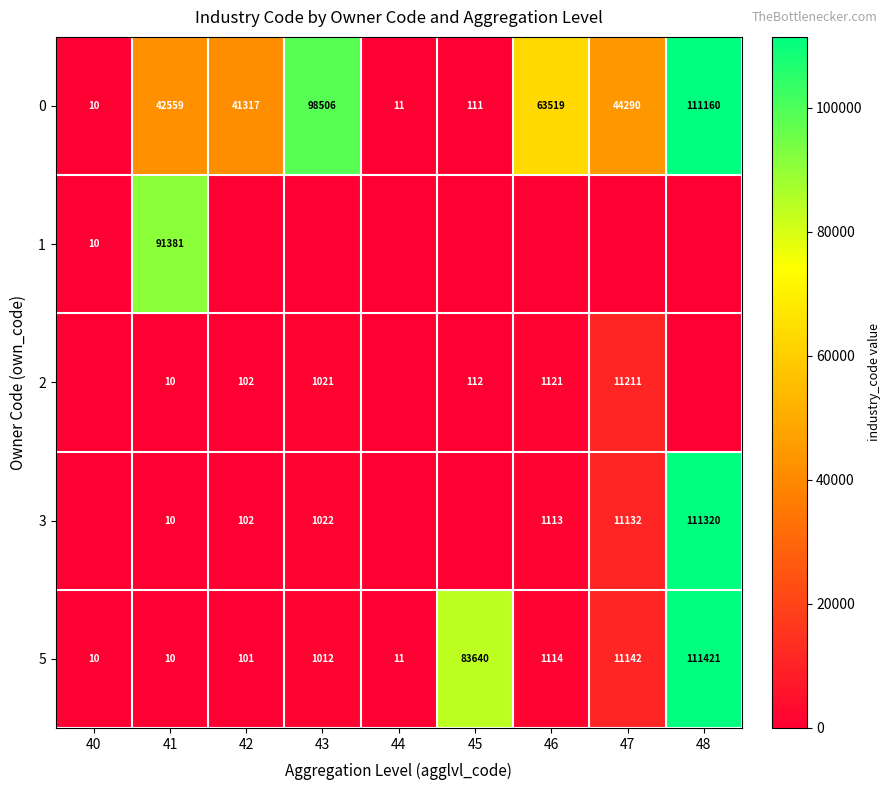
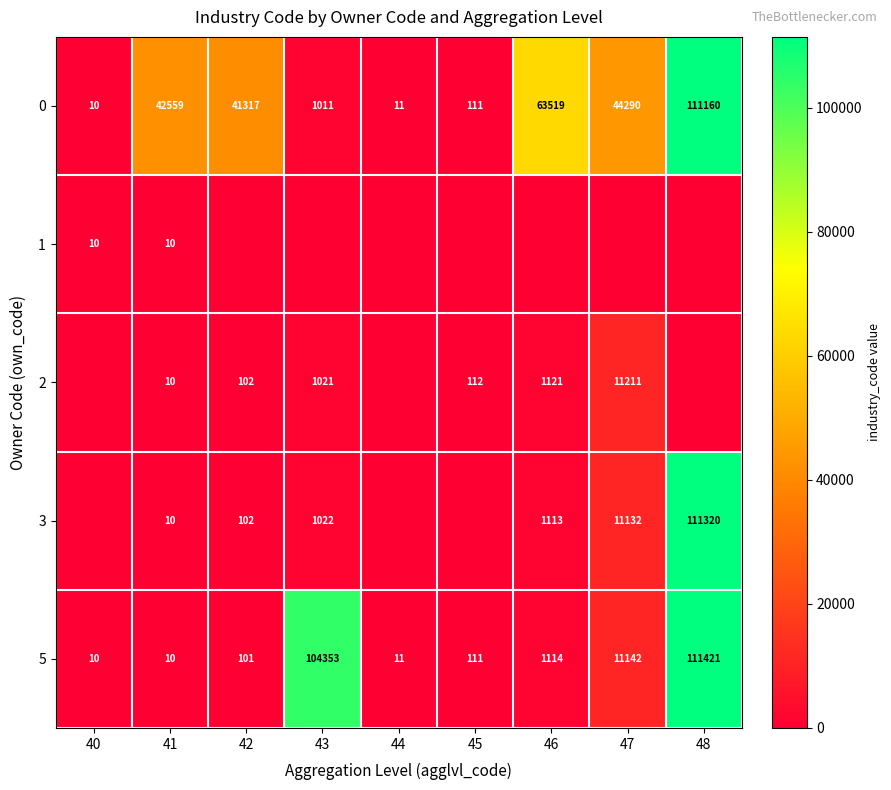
0, 43: 98506 -> 1011
1, 41: 91381 -> 10
5, 43: 1012 -> 104353
5, 45: 83640 -> 111
